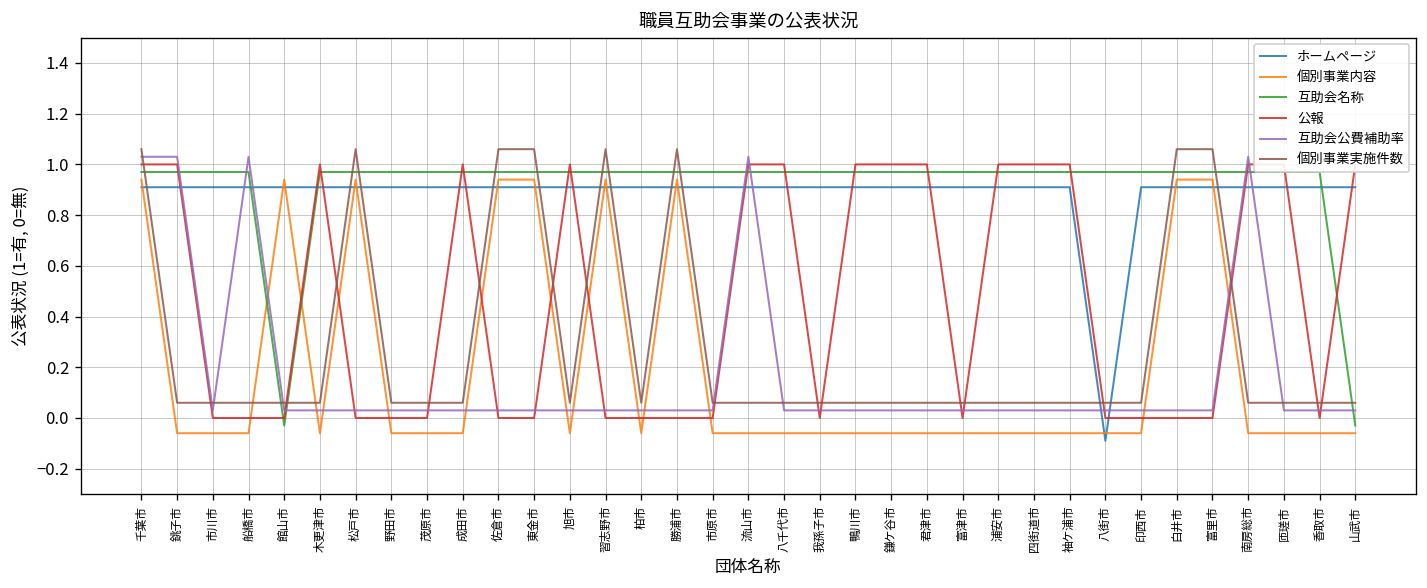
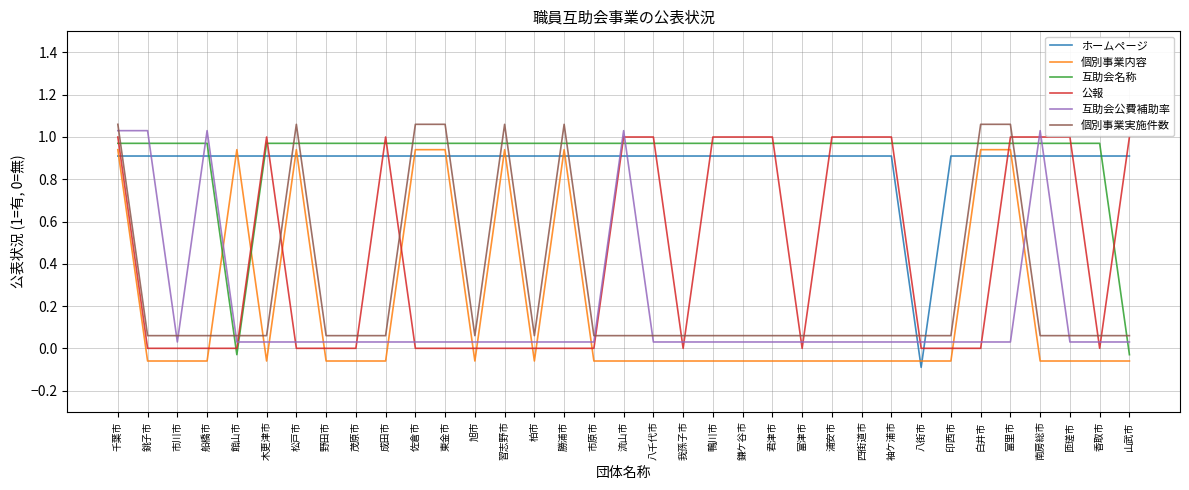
公報, 銚子市: 1 -> 0
公報, 旭市: 1 -> 0
公報, 富里市: 0 -> 1
